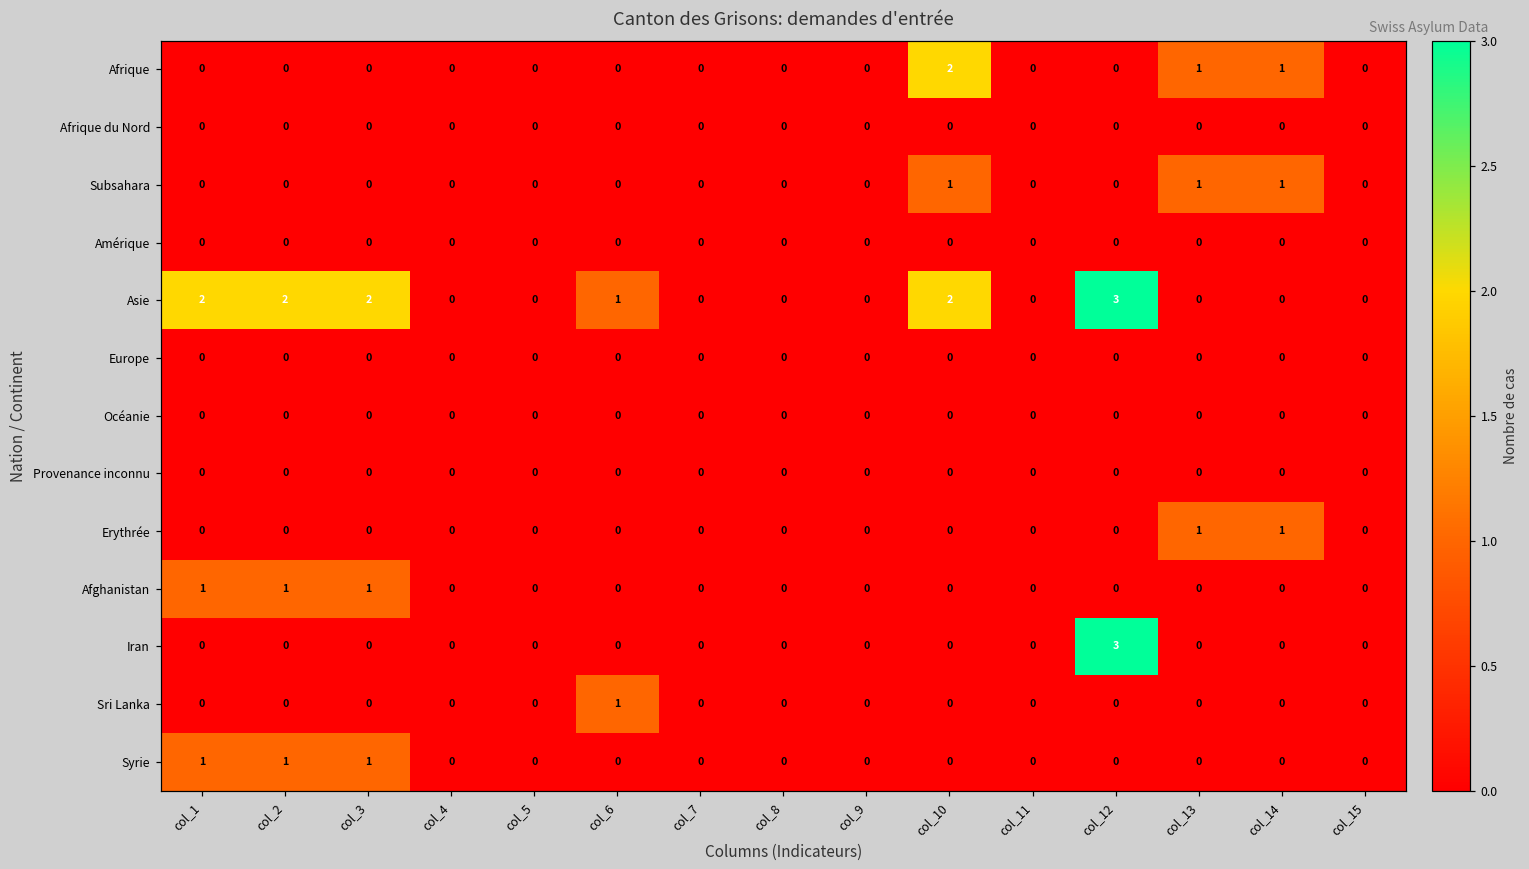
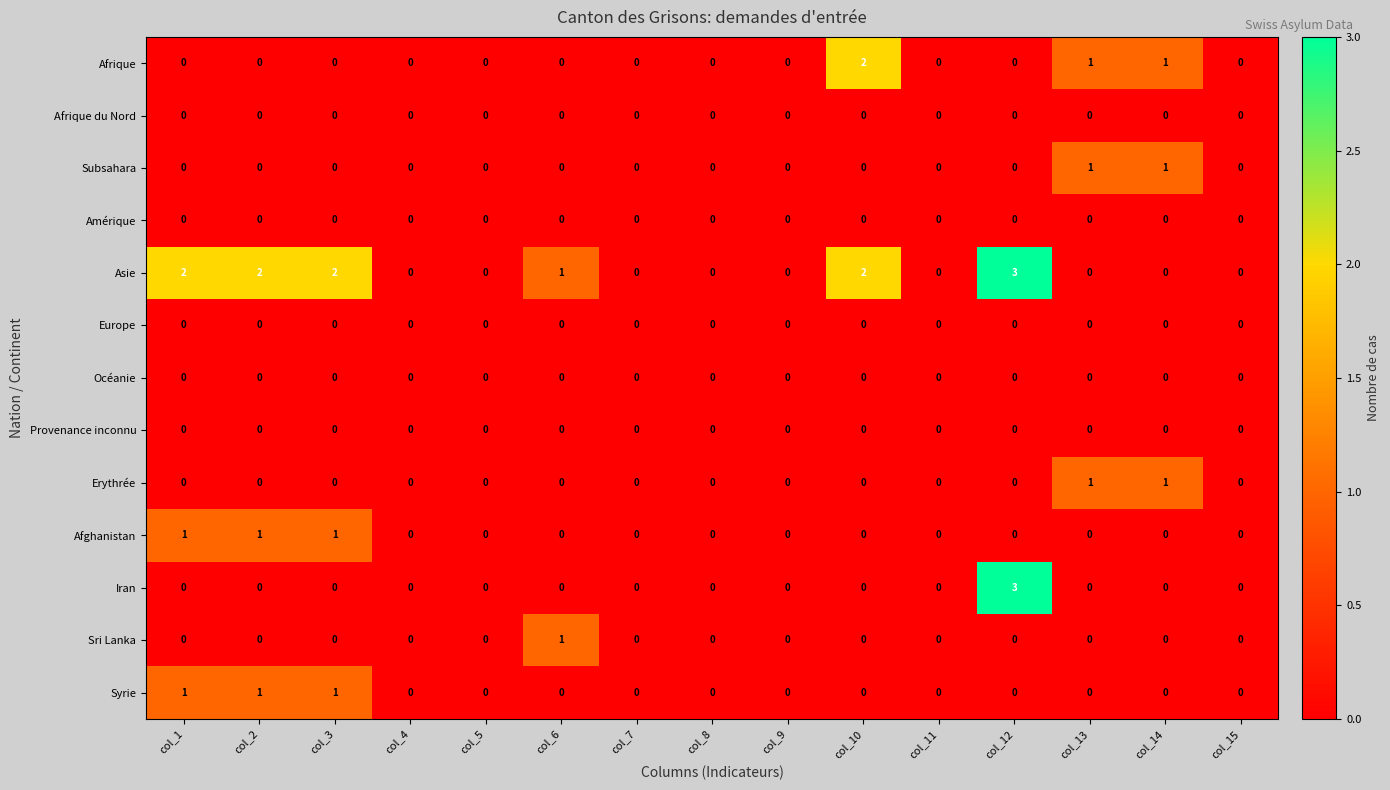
Subsahara, col_10: 1 -> 0
